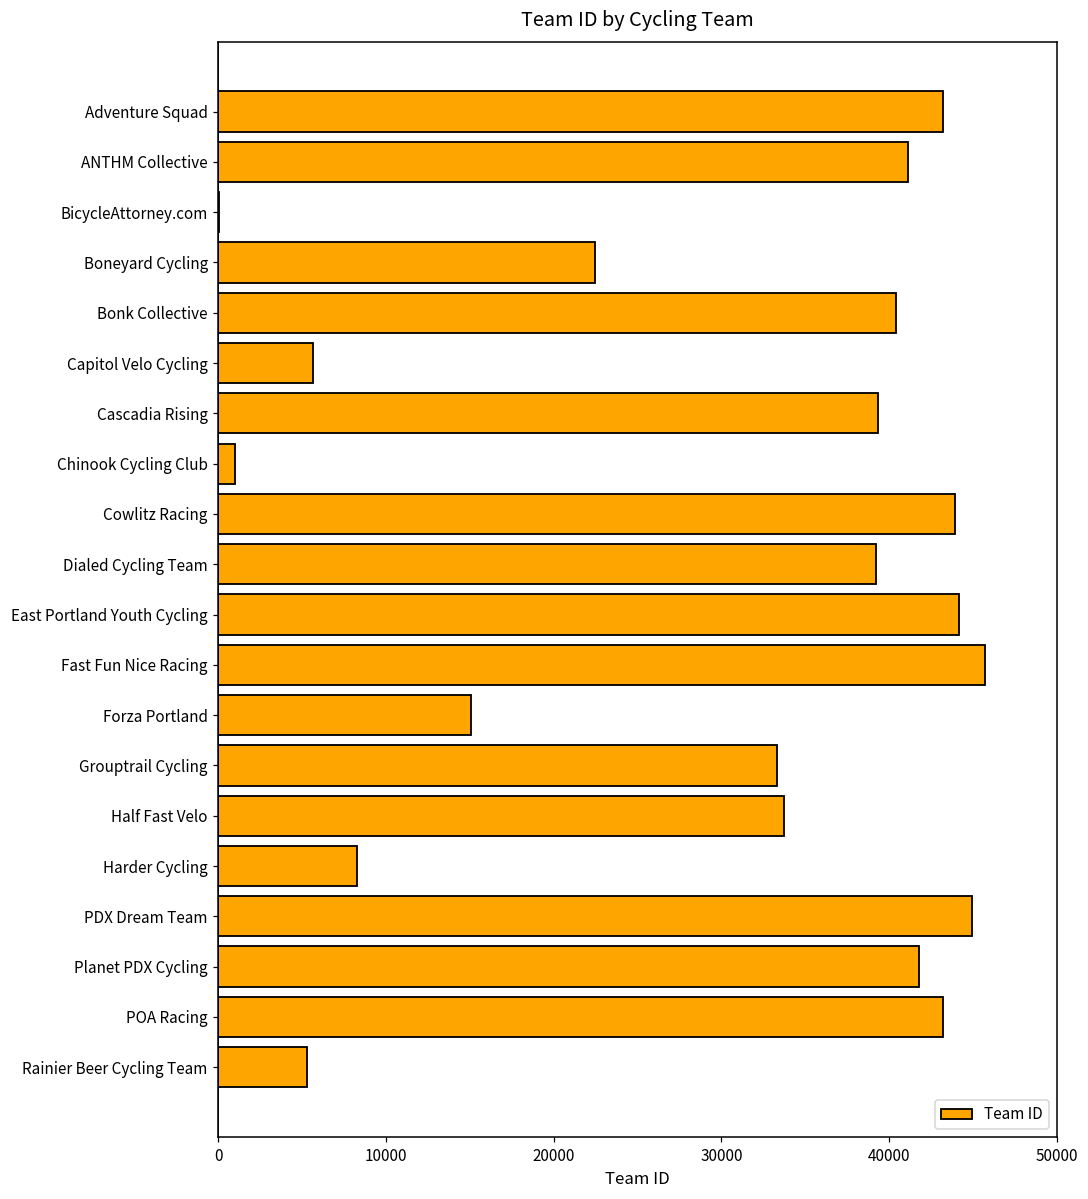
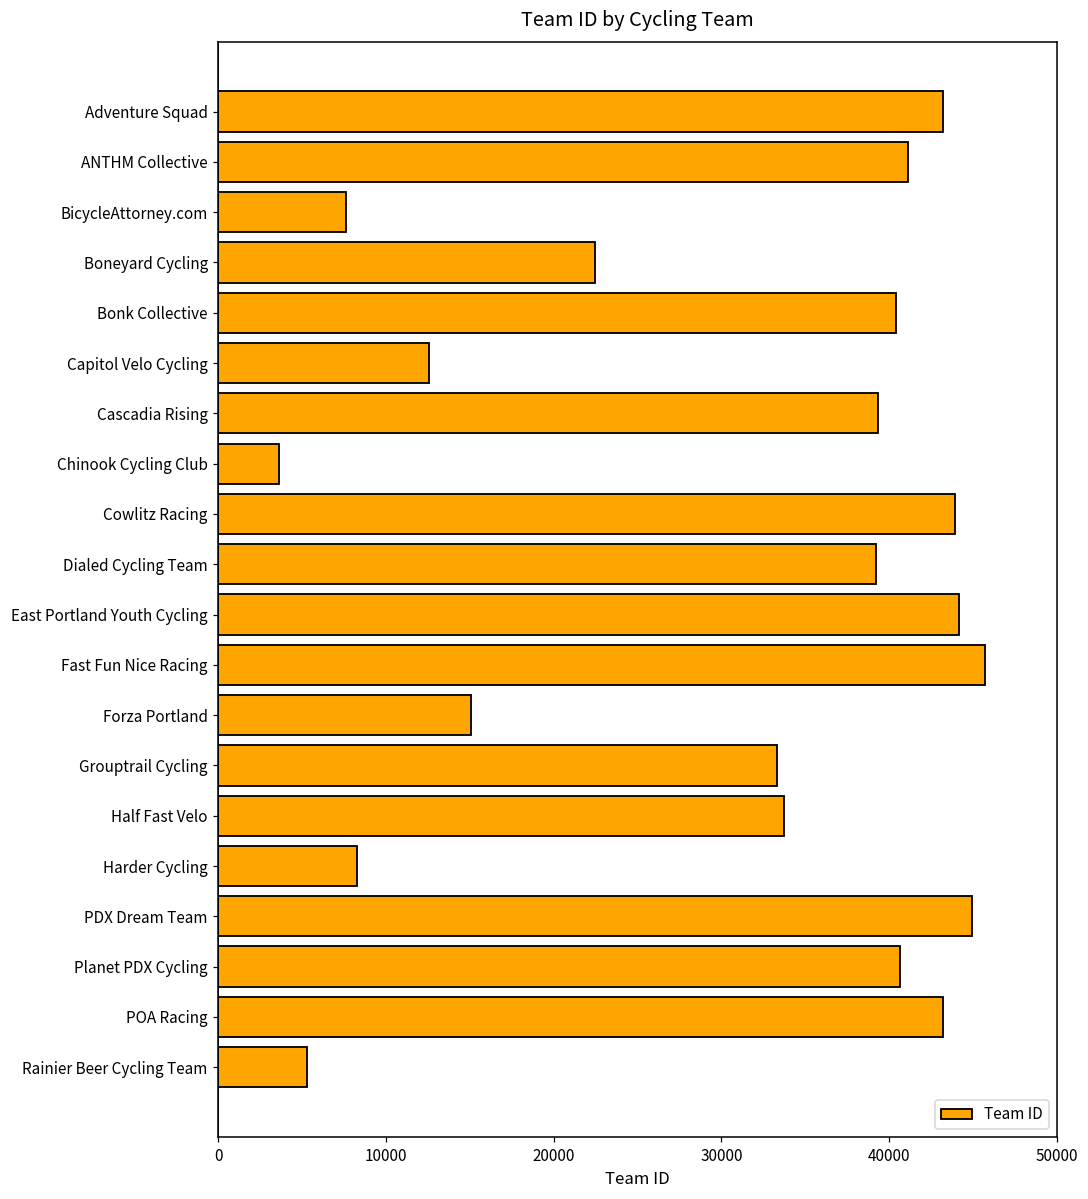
BicycleAttorney.com: 0 -> 7600
Capitol Velo Cycling: 5600 -> 12600
Chinook Cycling Club: 1000 -> 3600
Planet PDX Cycling: 41800 -> 40700
